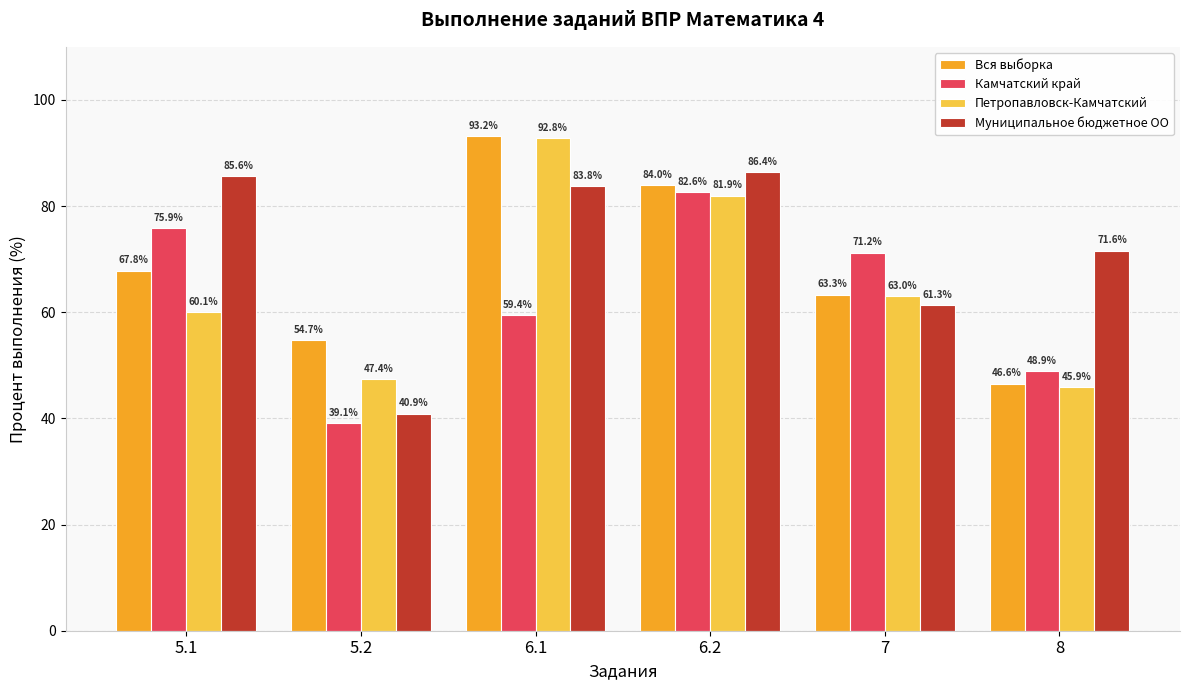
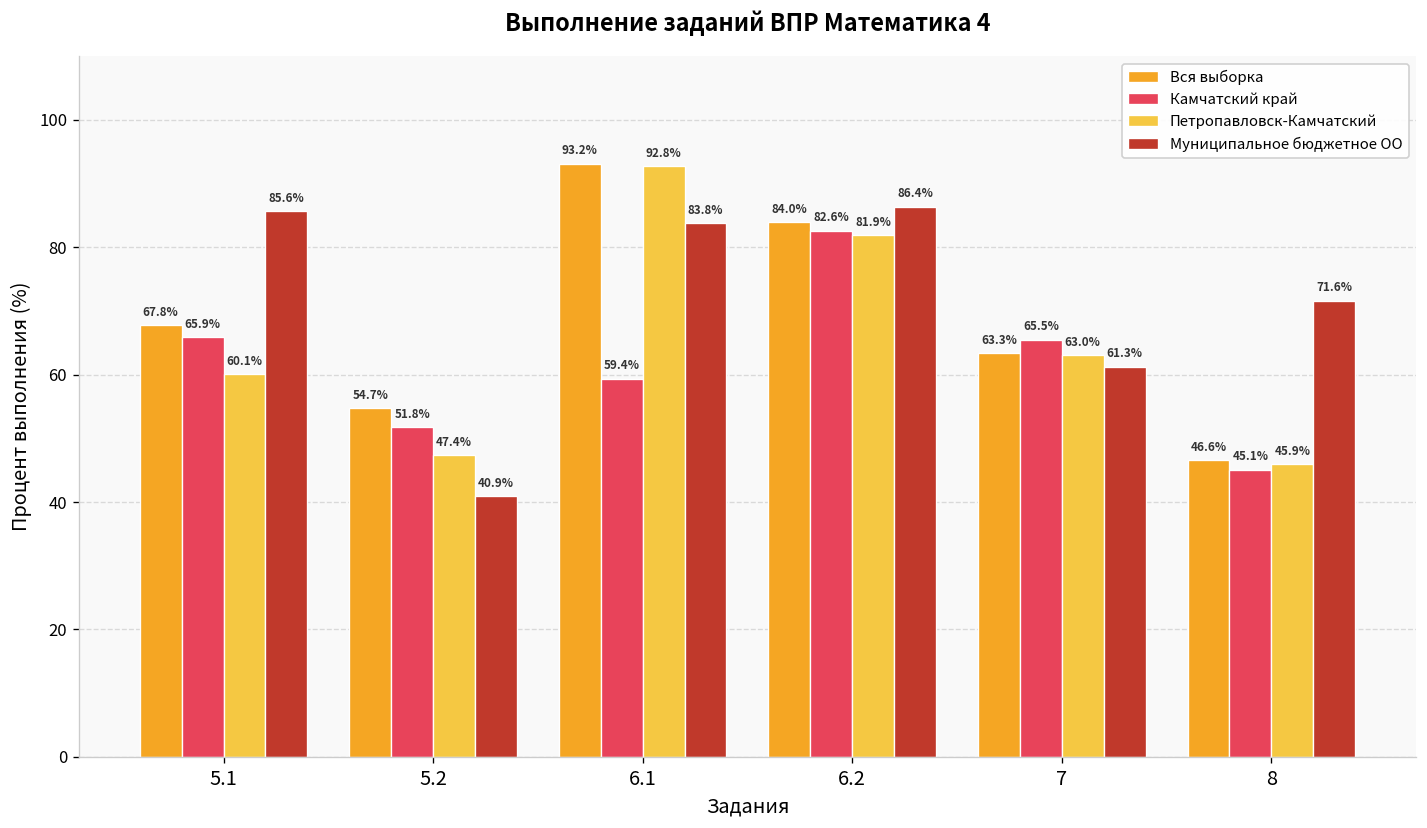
Камчатский край, 5.1: 75.9% -> 65.9%
Камчатский край, 5.2: 39.1% -> 51.8%
Камчатский край, 7: 71.2% -> 65.5%
Камчатский край, 8: 48.9% -> 45.1%
